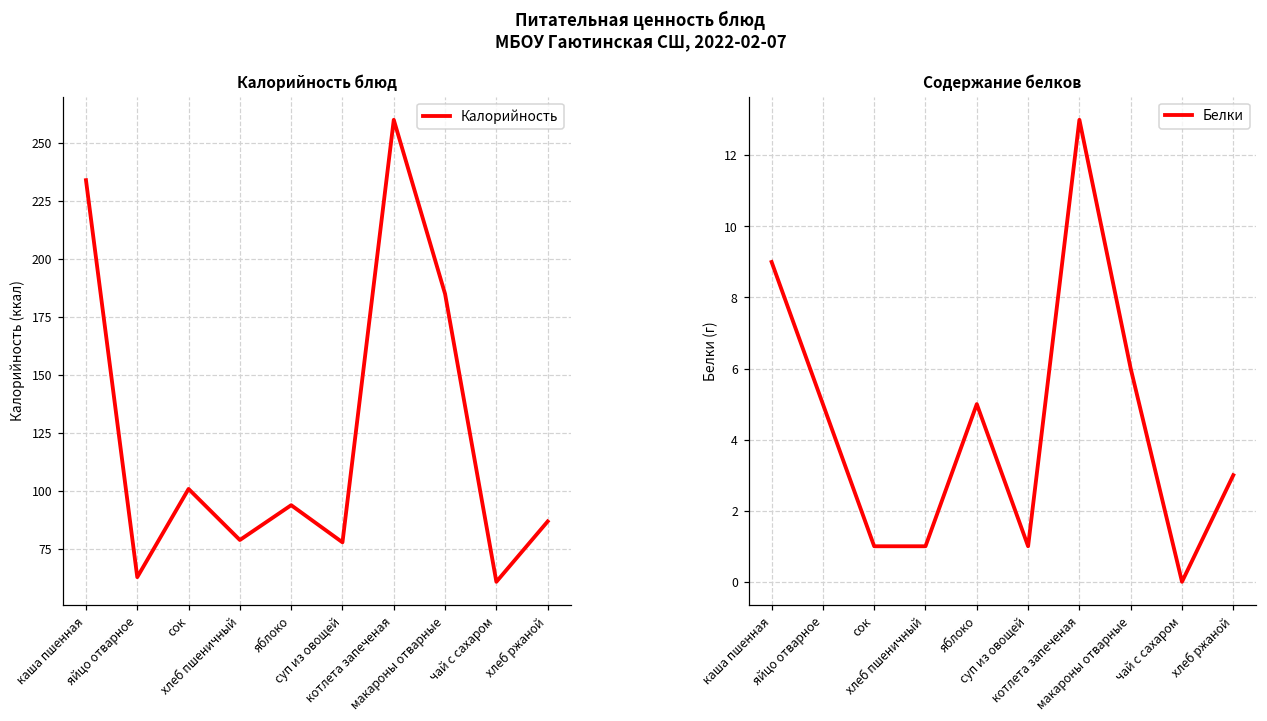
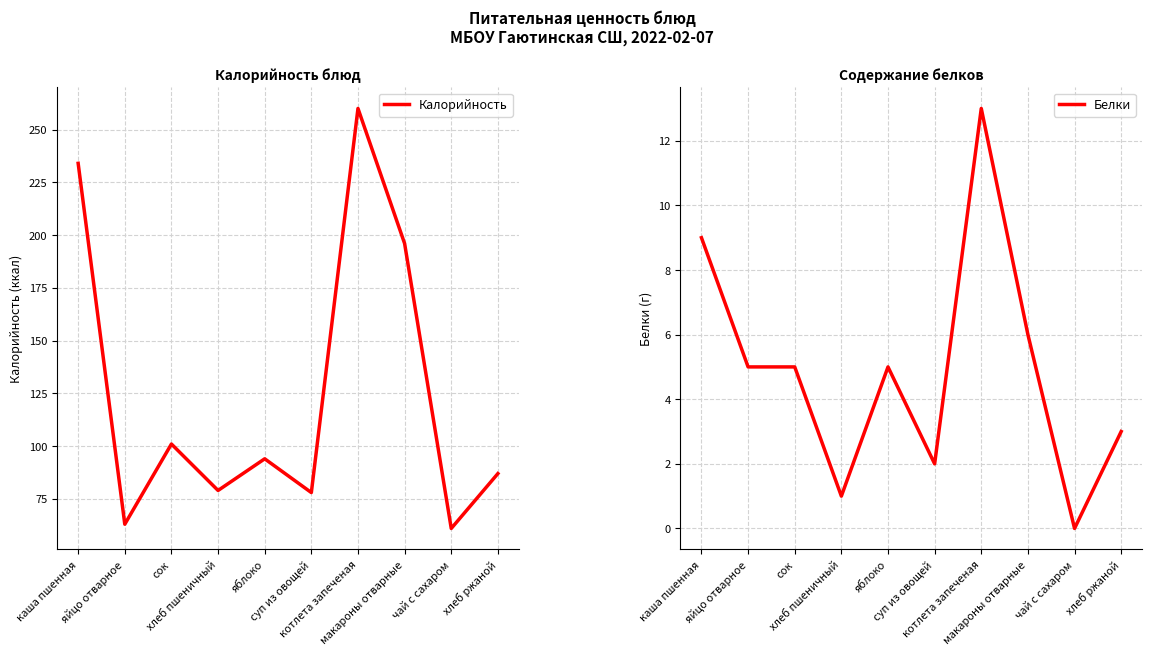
Калорийность блюд, макароны отварные: 185 -> 196
Содержание белков, сок: 1 -> 5
Содержание белков, суп из овощей: 1 -> 2
